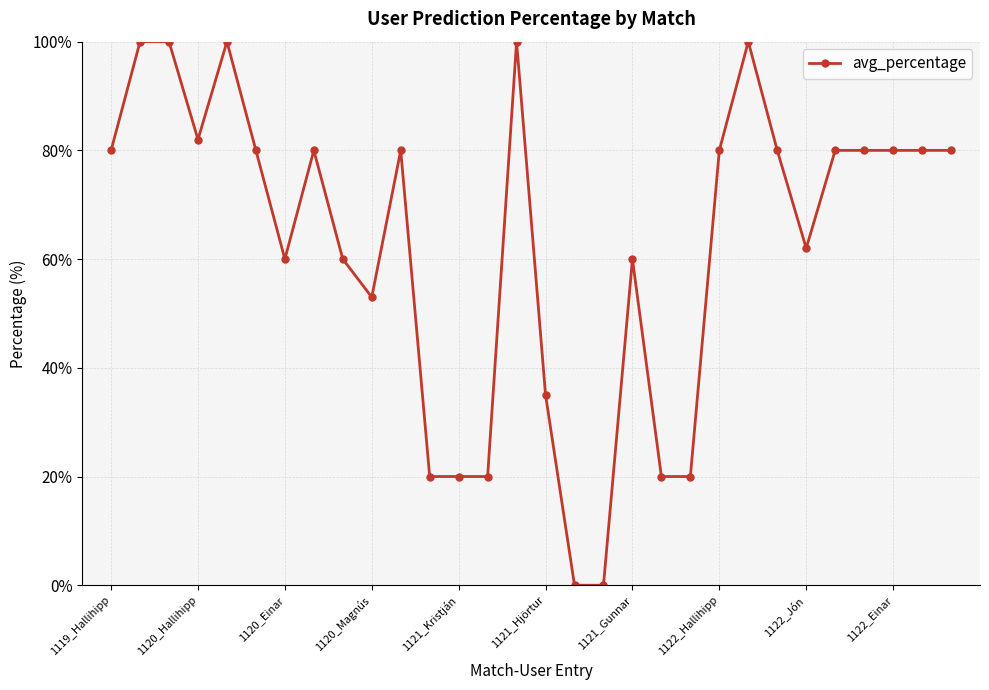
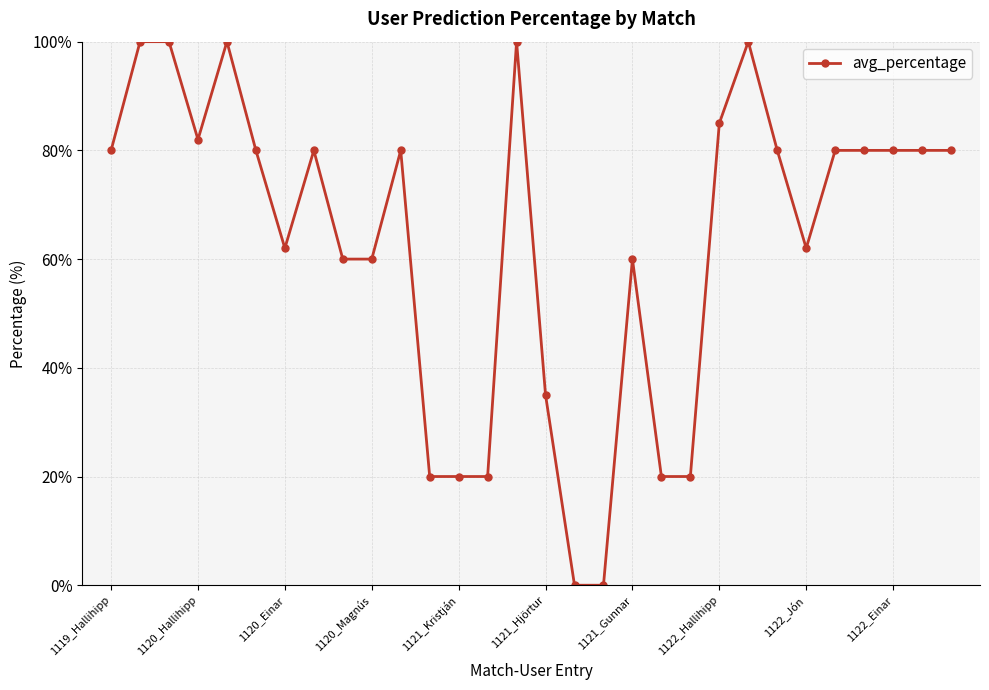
1120_Einar: 60% -> 62%
1120_Magnús: 53% -> 60%
1122_Hallihipp: 80% -> 85%
